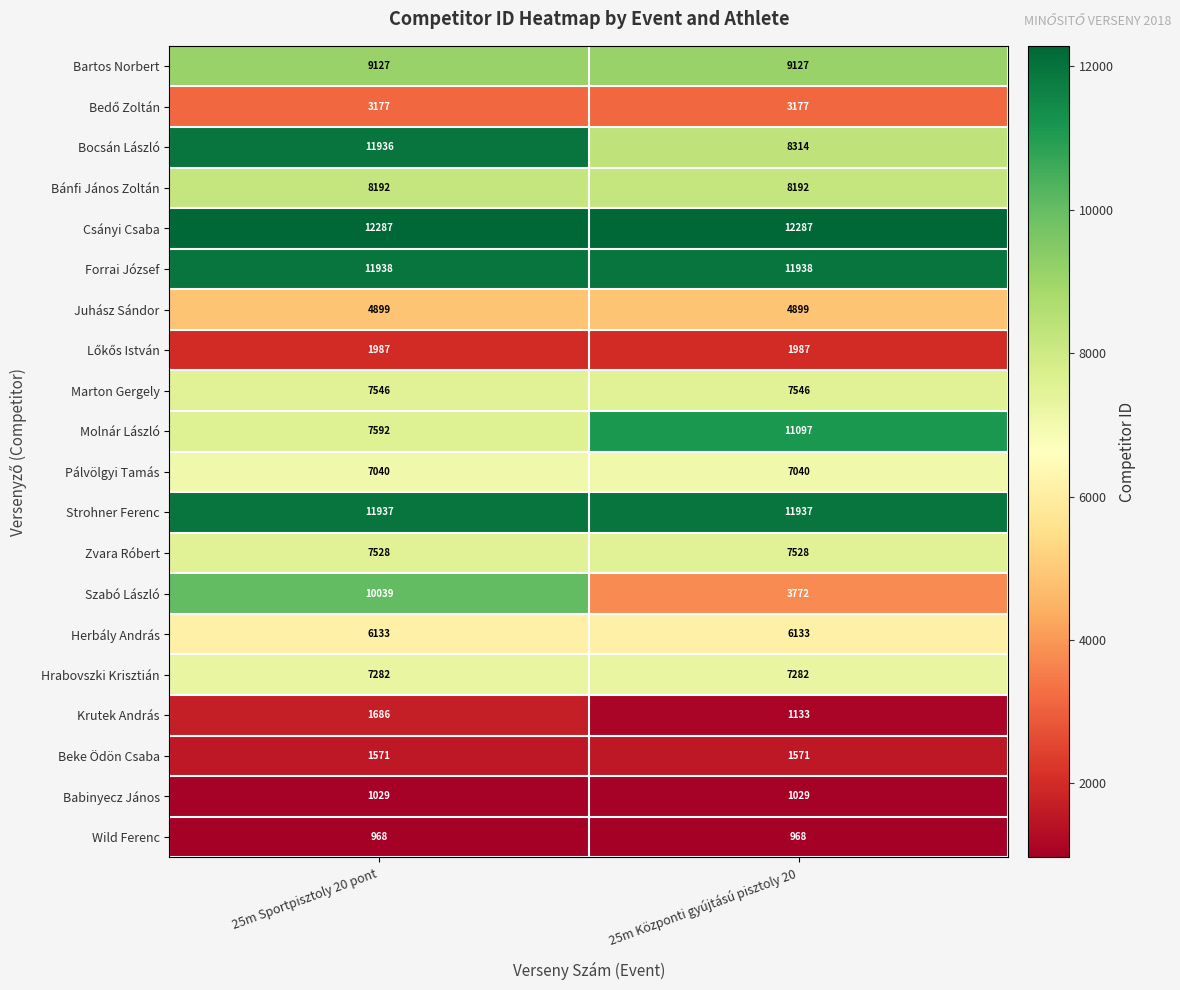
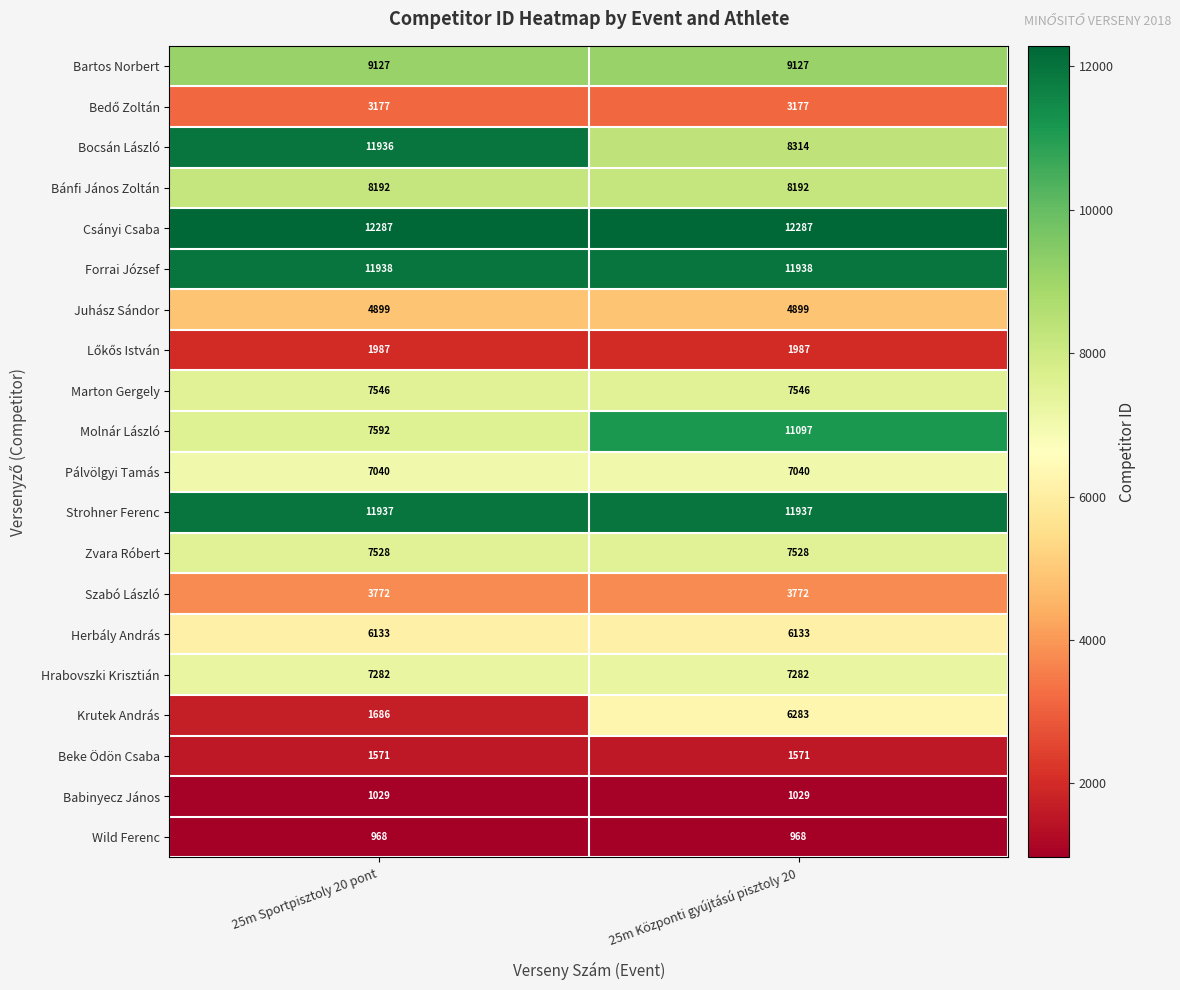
Szabó László, 25m Sportpisztoly 20 pont: 10039 -> 3772
Krutek András, 25m Központi gyújtású pisztoly 20: 1133 -> 6283
